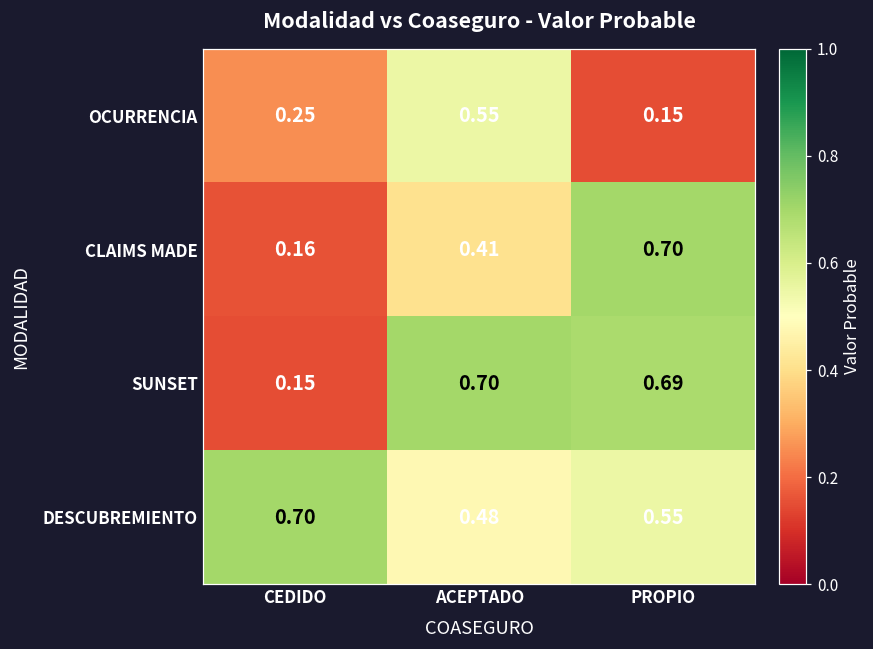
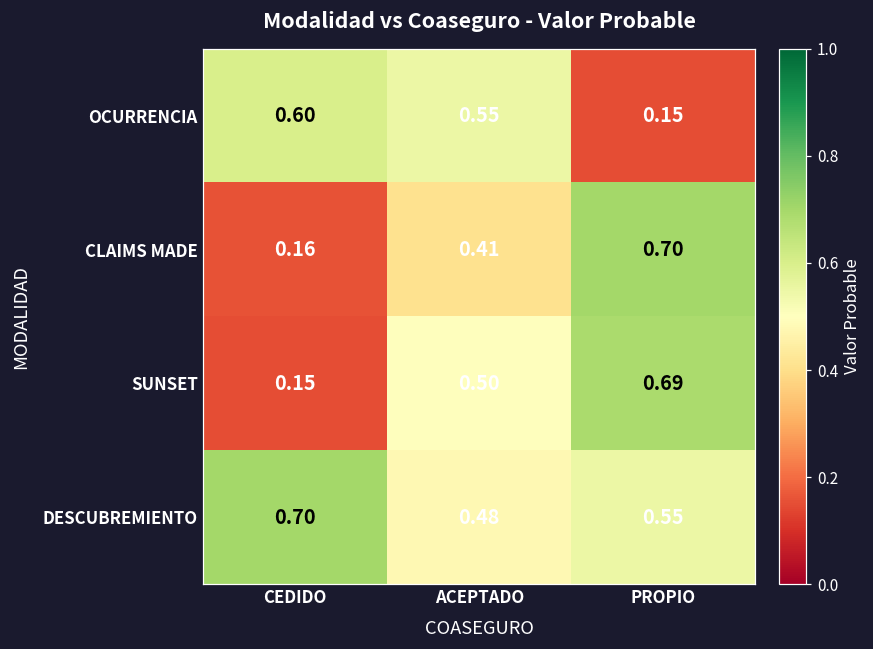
OCURRENCIA, CEDIDO: 0.25 -> 0.60
SUNSET, ACEPTADO: 0.70 -> 0.50
